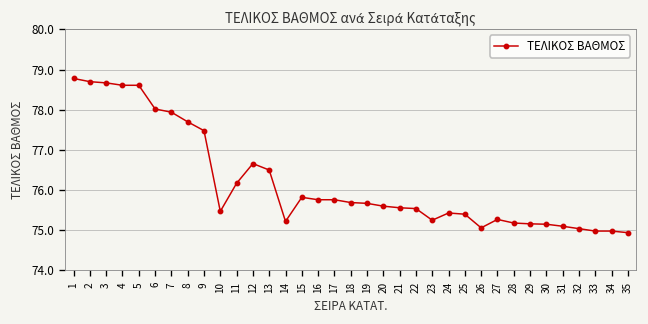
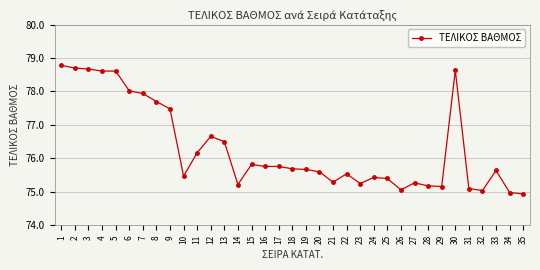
21: 75.6 -> 75.3
30: 75.2 -> 78.6
33: 75.0 -> 75.6
